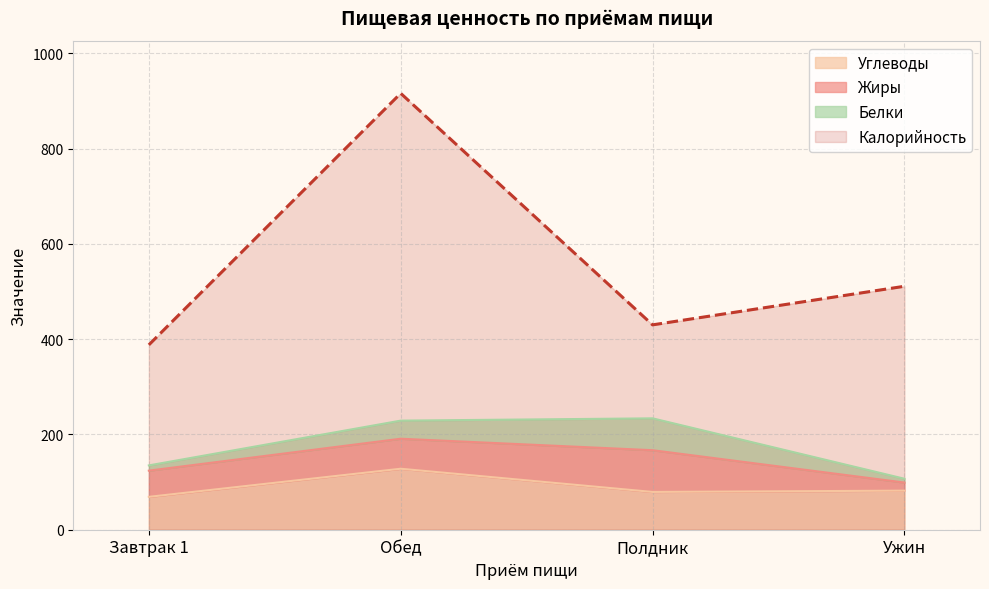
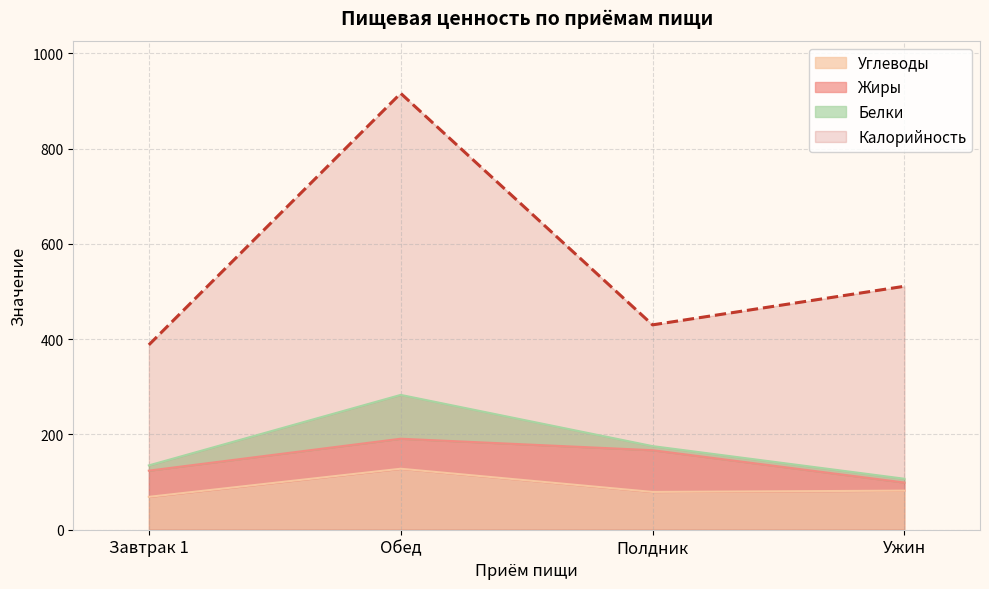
Белки, Обед: 40 -> 90
Белки, Полдник: 70 -> 10
